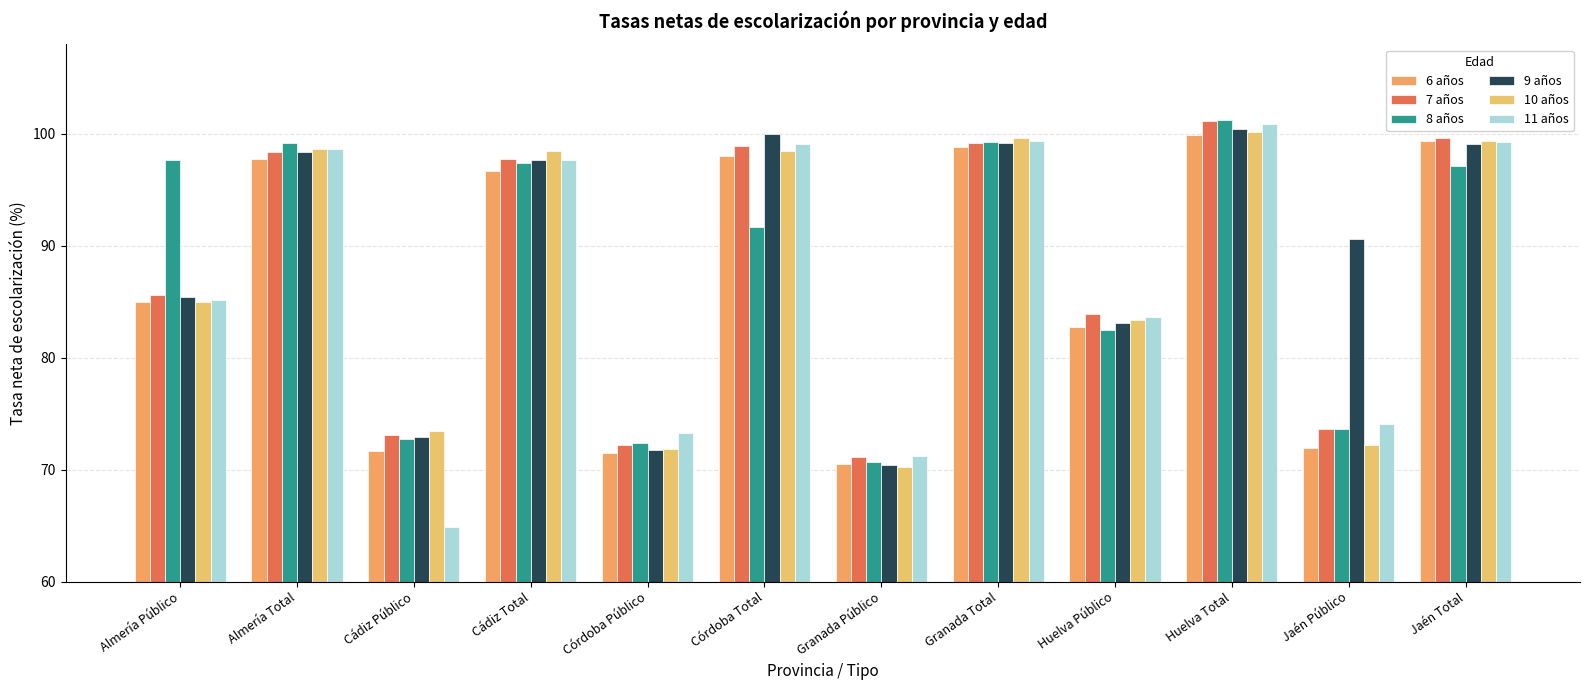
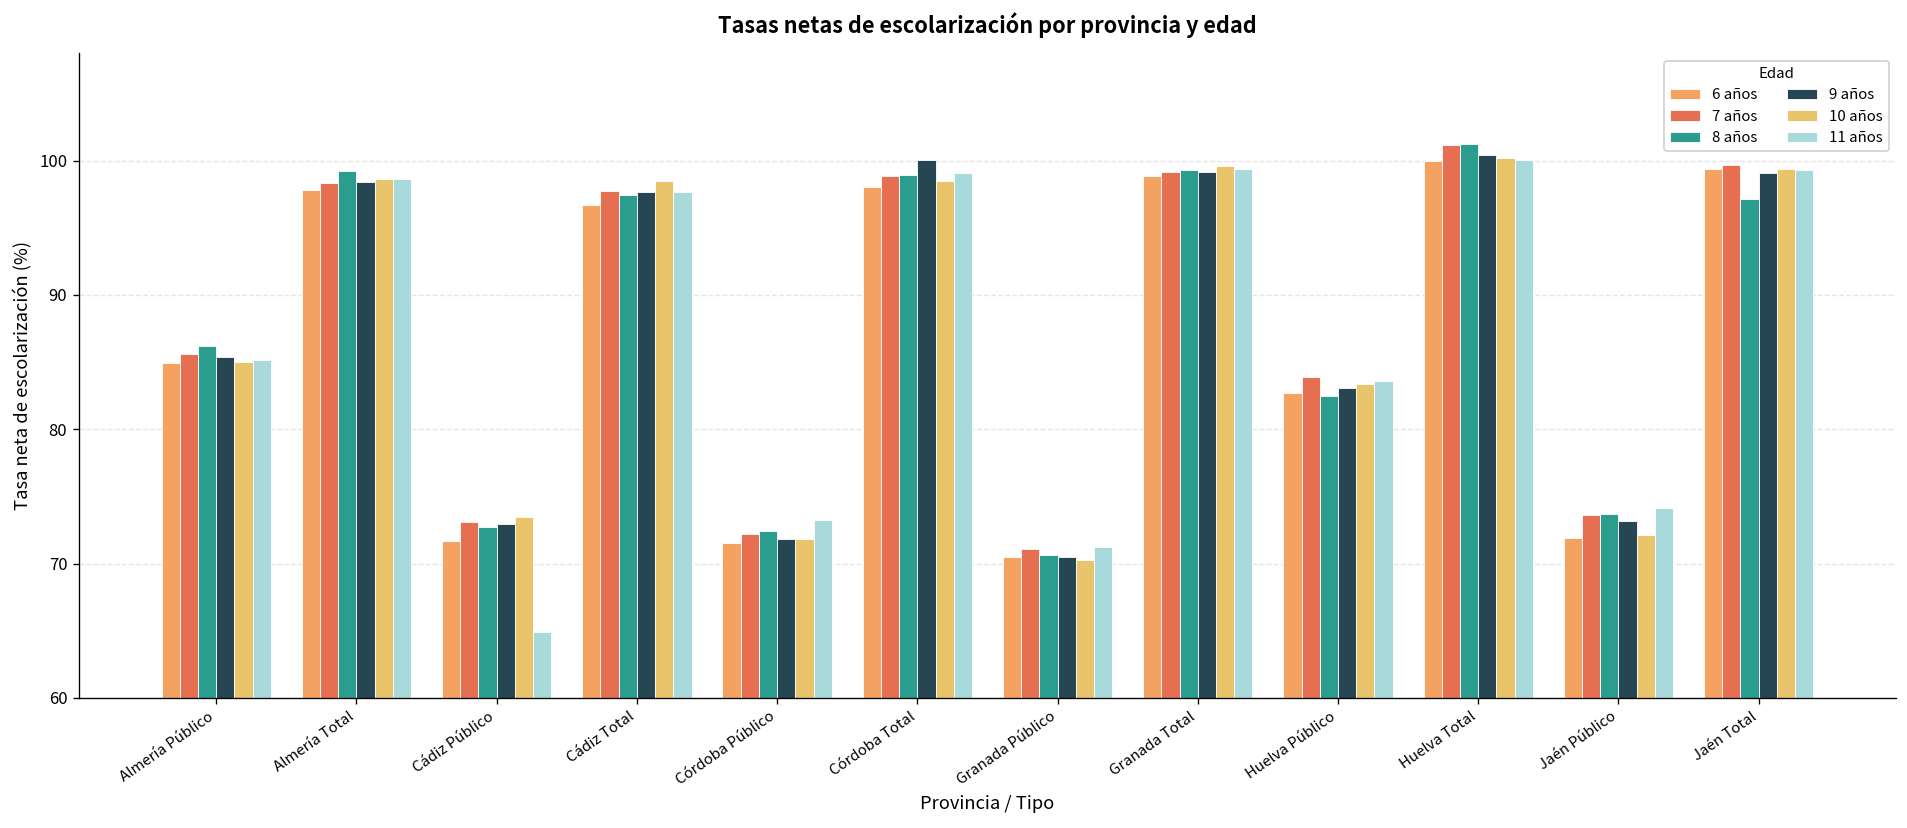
8 años, Almería Público: 97.7 -> 86.2
8 años, Córdoba Total: 91.7 -> 98.9
11 años, Huelva Total: 100.9 -> 100.0
9 años, Jaén Público: 90.7 -> 73.2
